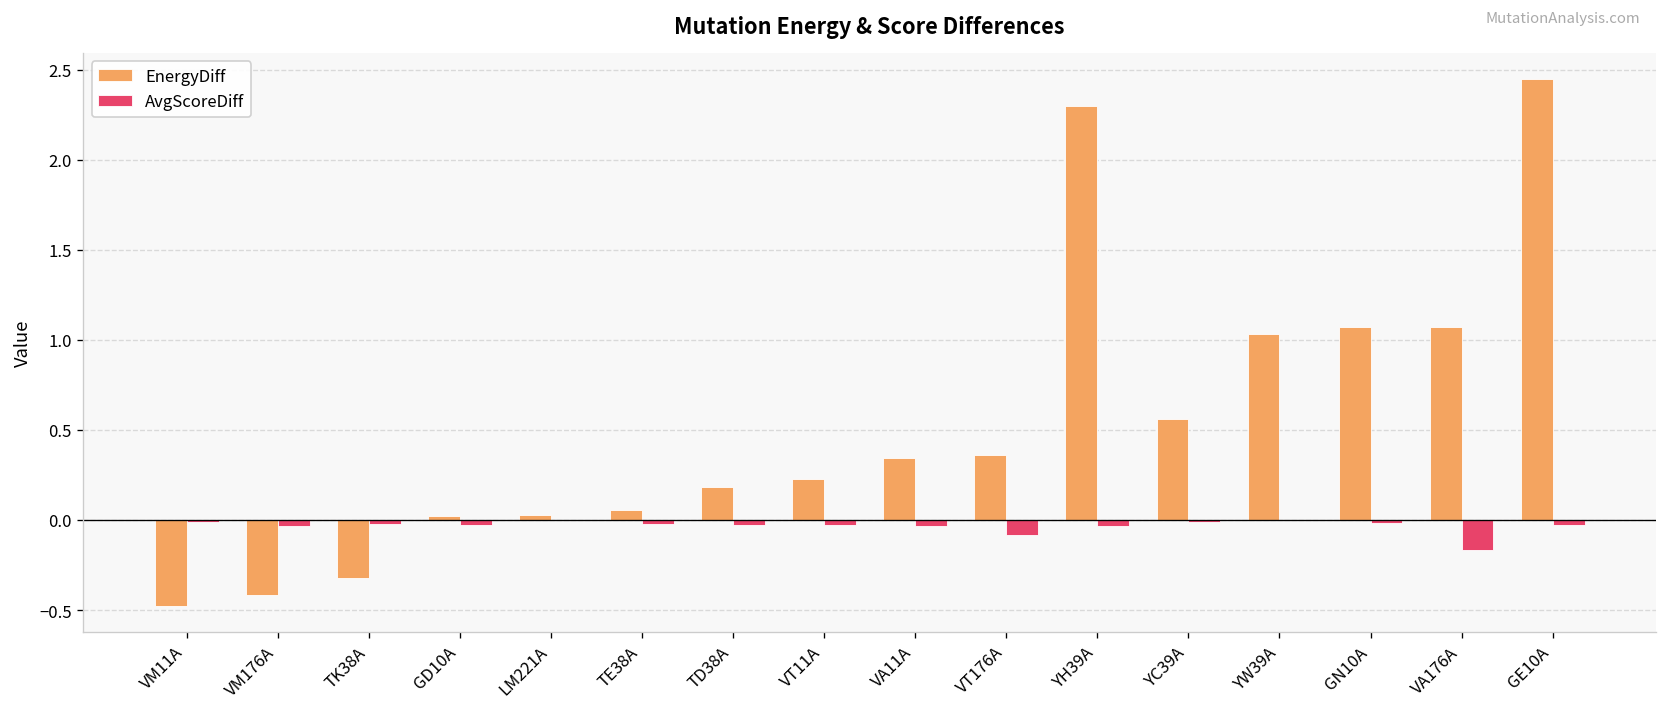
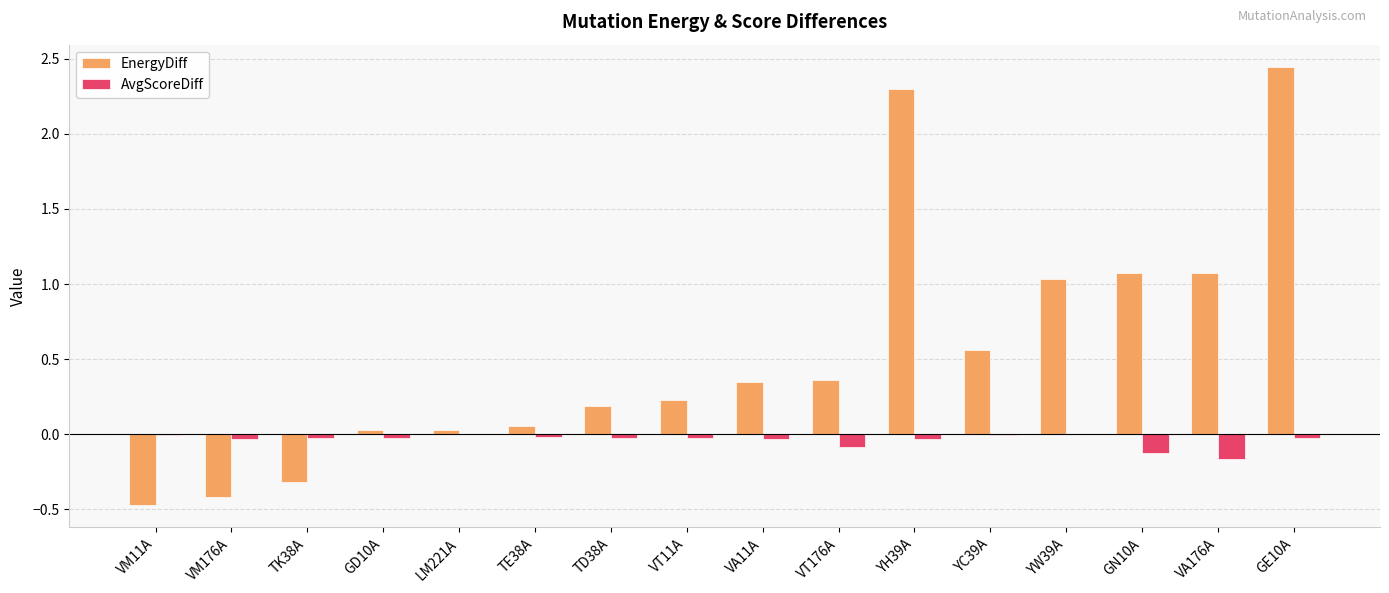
AvgScoreDiff, GN10A: -0.02 -> -0.13
